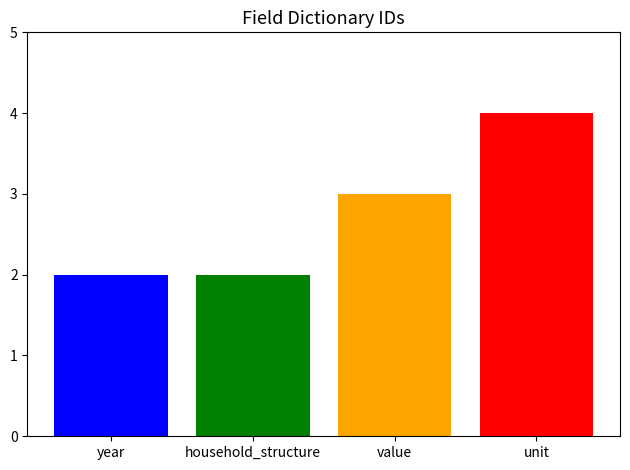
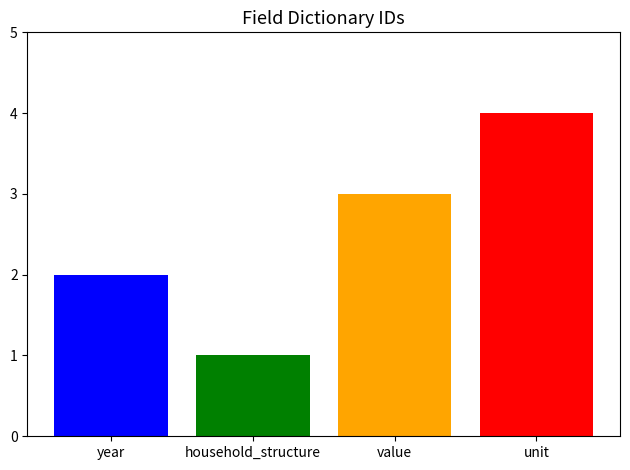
household_structure: 2 -> 1
